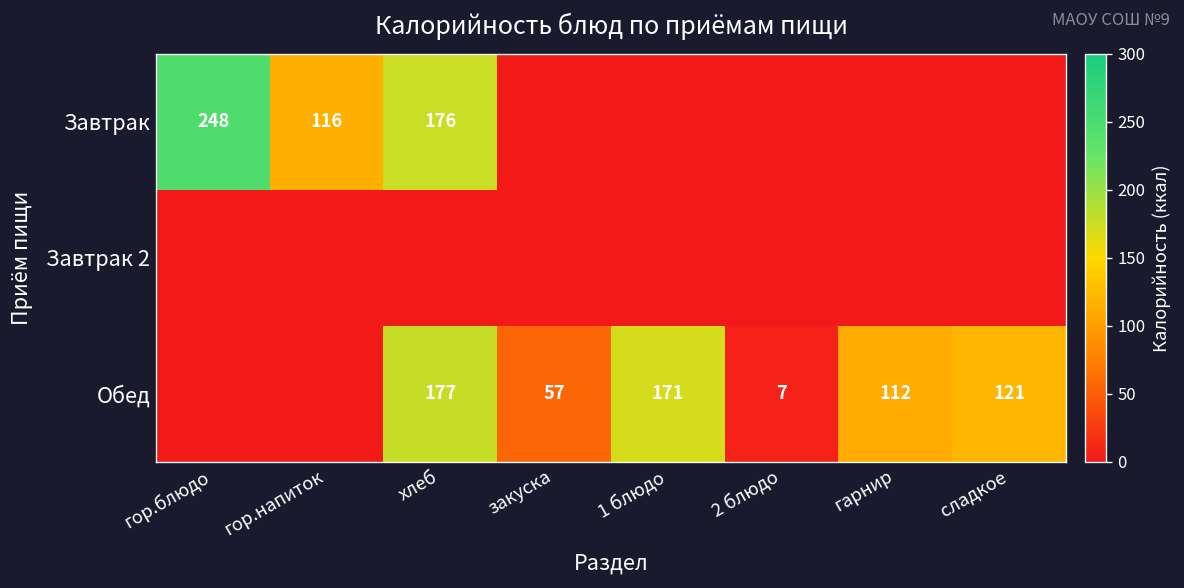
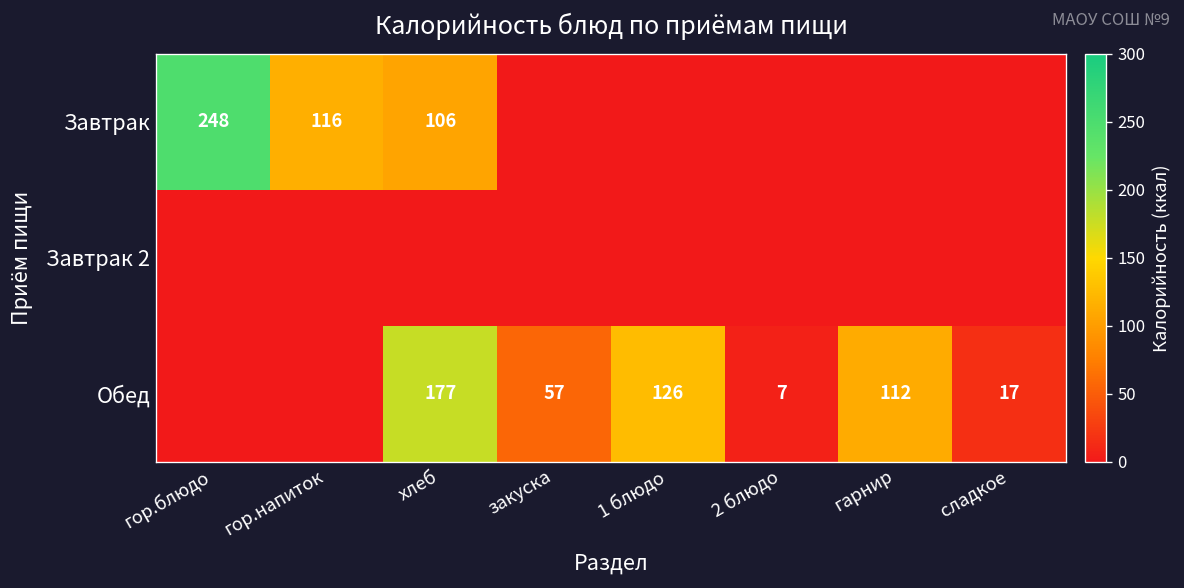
Завтрак, хлеб: 176 -> 106
Обед, 1 блюдо: 171 -> 126
Обед, сладкое: 121 -> 17
